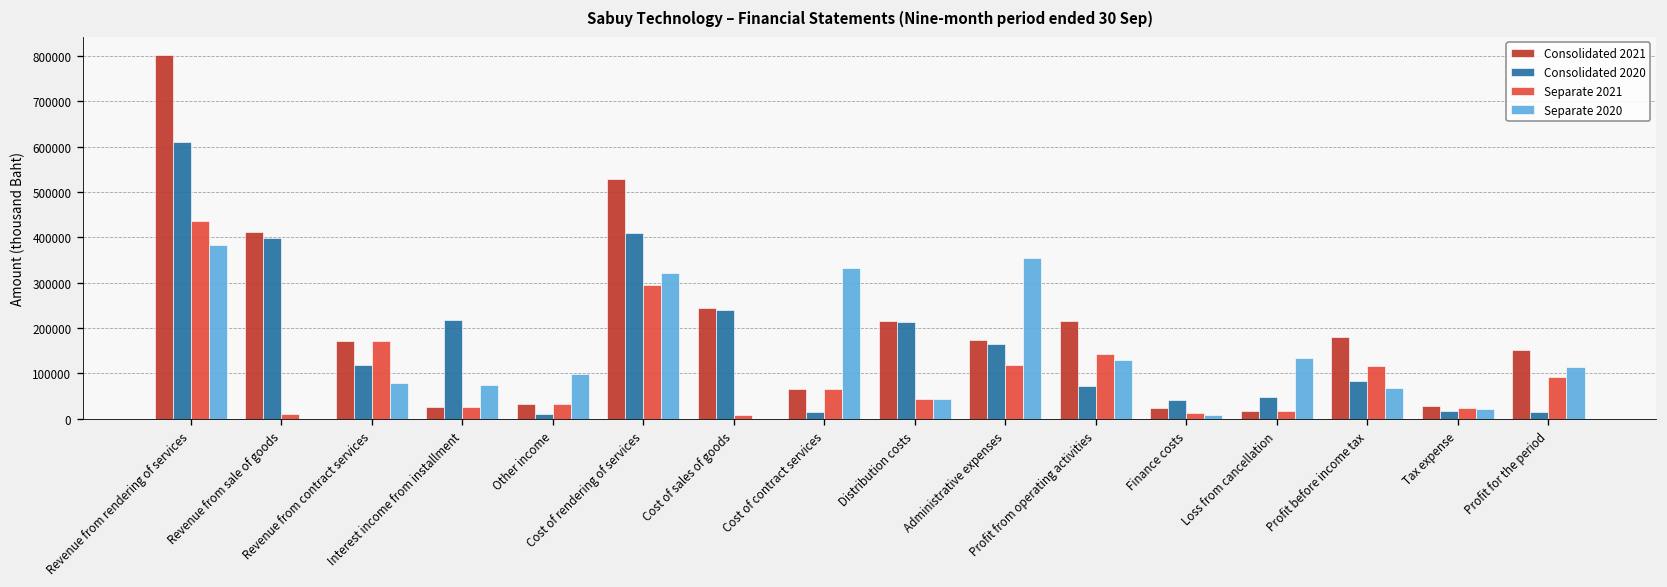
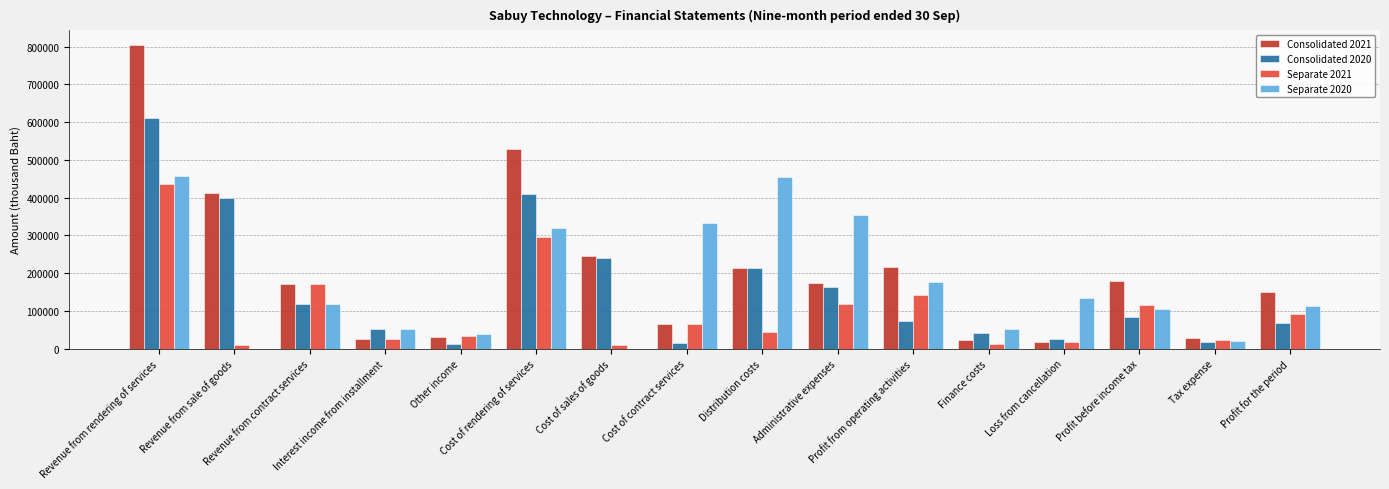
Separate 2020, Revenue from rendering of services: 380000 -> 460000
Separate 2020, Revenue from contract services: 80000 -> 120000
Consolidated 2020, Interest income from installment: 220000 -> 50000
Separate 2020, Interest income from installment: 80000 -> 50000
Separate 2020, Other income: 100000 -> 40000
Separate 2020, Distribution costs: 40000 -> 460000
Separate 2020, Profit from operating activities: 130000 -> 180000
Separate 2020, Finance costs: 10000 -> 50000
Consolidated 2020, Loss from cancellation: 50000 -> 30000
Separate 2020, Profit before income tax: 70000 -> 100000
Consolidated 2020, Profit for the period: 10000 -> 70000
